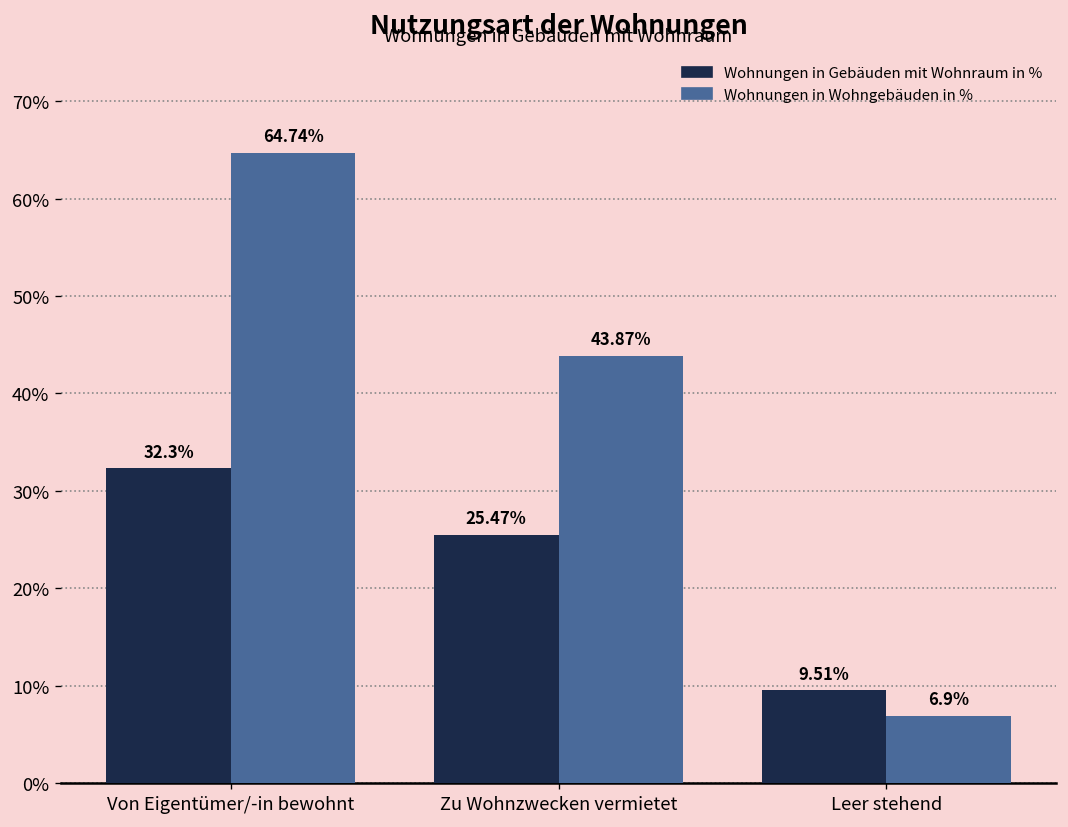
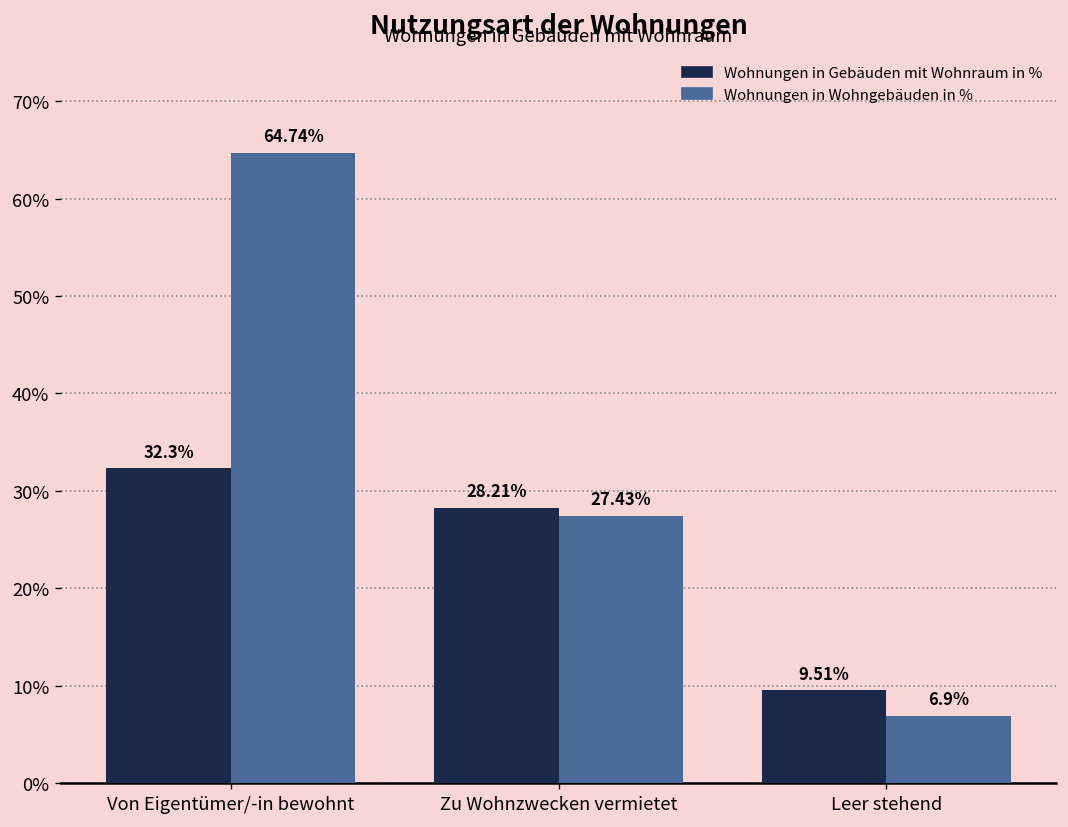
Wohnungen in Gebäuden mit Wohnraum in %, Zu Wohnzwecken vermietet: 25.47% -> 28.21%
Wohnungen in Wohngebäuden in %, Zu Wohnzwecken vermietet: 43.87% -> 27.43%
